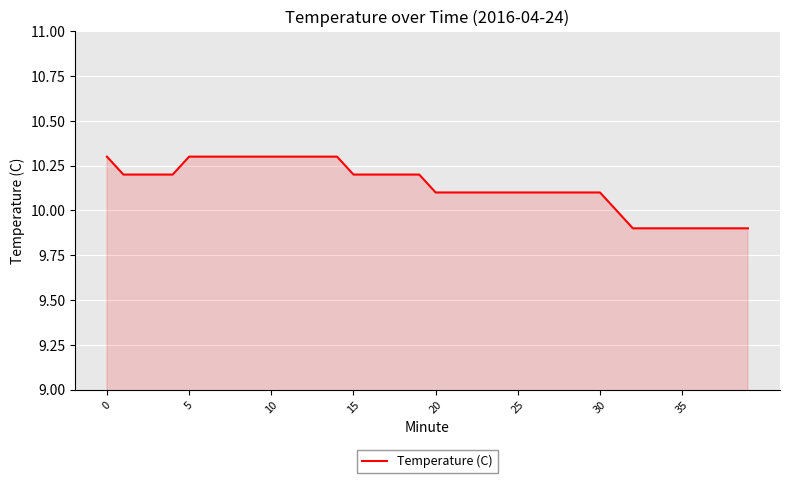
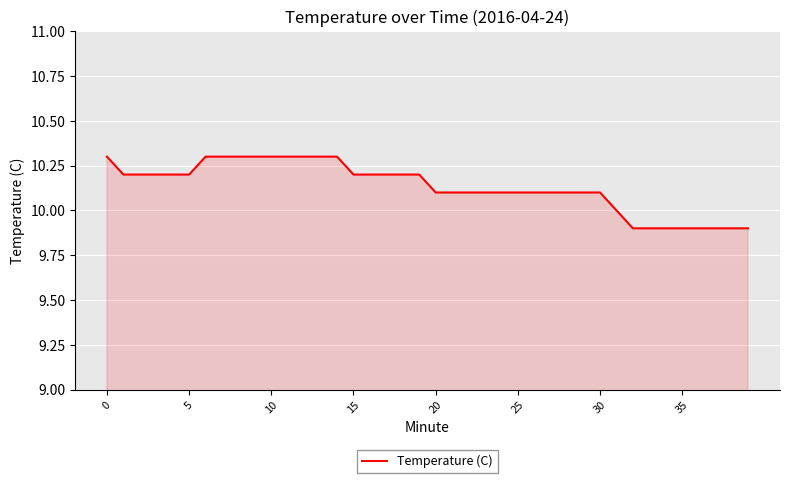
5: 10.3 -> 10.2
